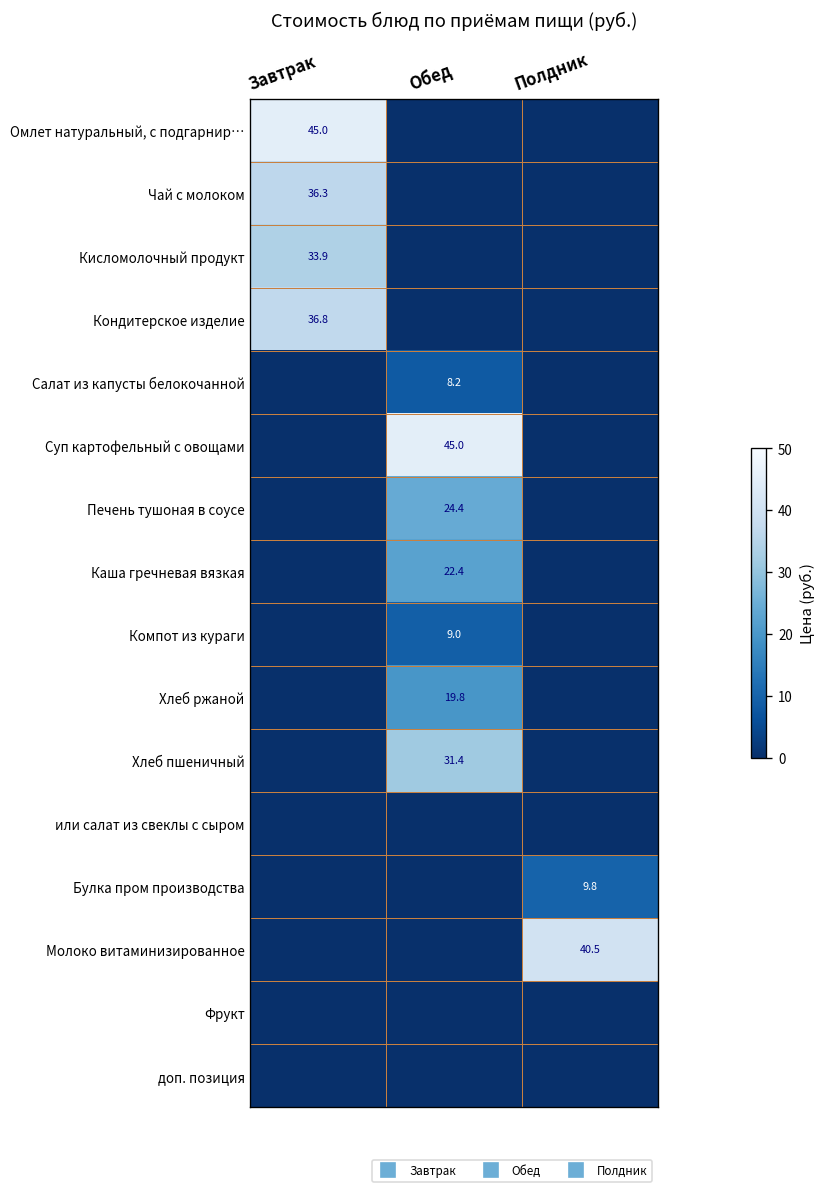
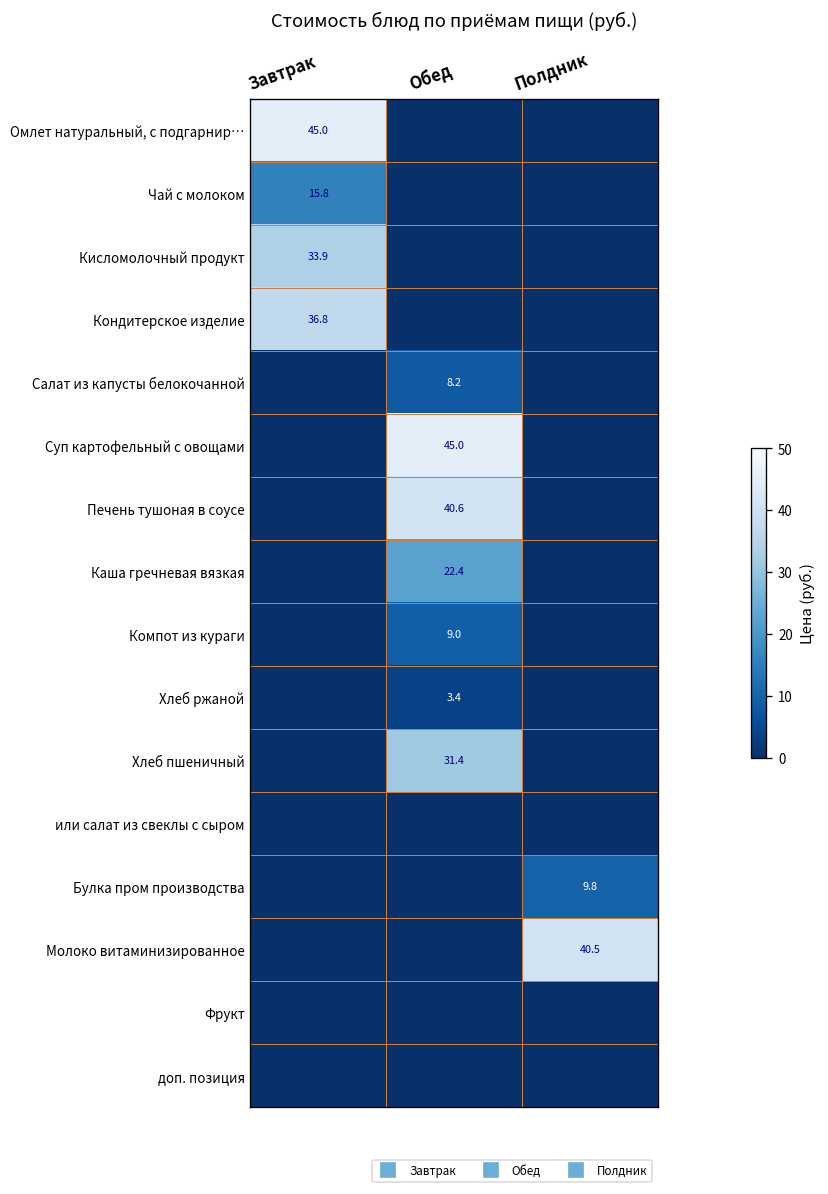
Чай с молоком, Завтрак: 36.3 -> 15.8
Печень тушоная в соусе, Обед: 24.4 -> 40.6
Хлеб ржаной, Обед: 19.8 -> 3.4
